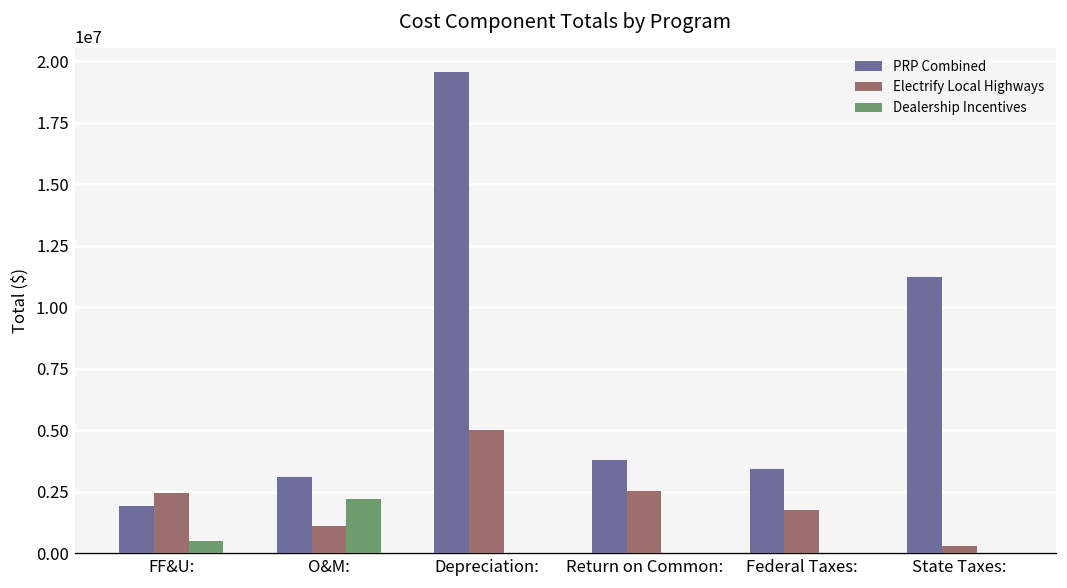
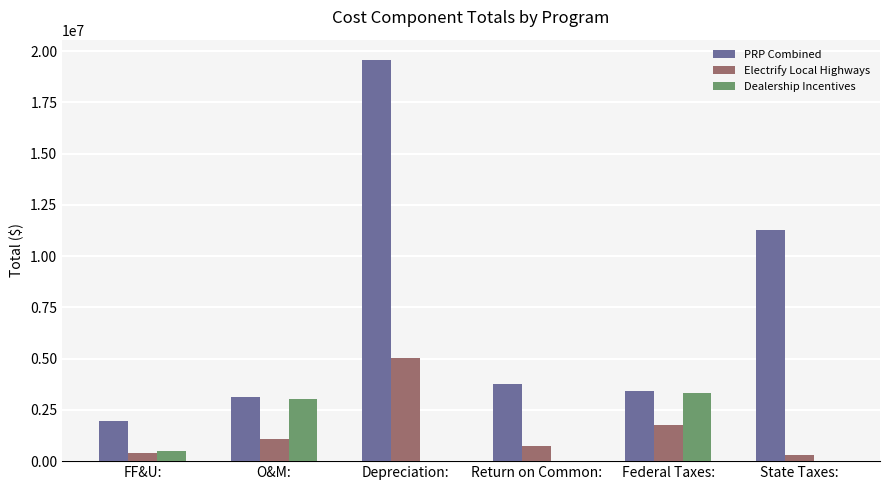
Electrify Local Highways, FF&U:: 2400000 -> 400000
Dealership Incentives, O&M:: 2200000 -> 3100000
Electrify Local Highways, Return on Common:: 2500000 -> 700000
Dealership Incentives, Federal Taxes:: 0 -> 3300000
